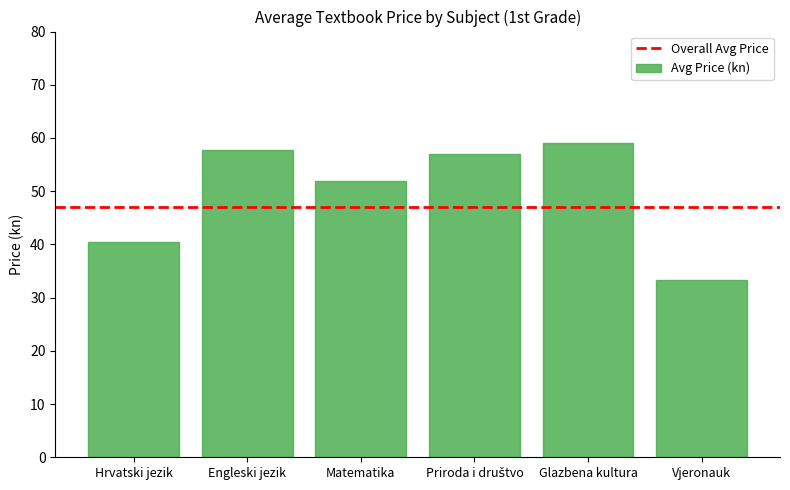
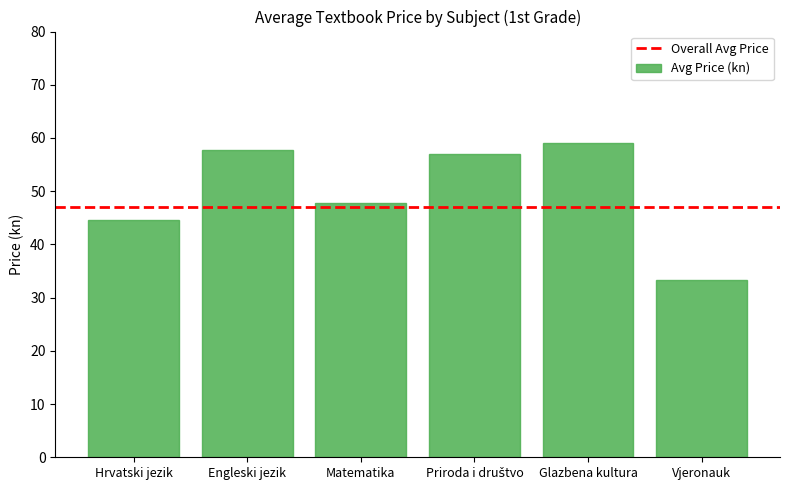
Hrvatski jezik: 40 -> 45
Matematika: 52 -> 48
